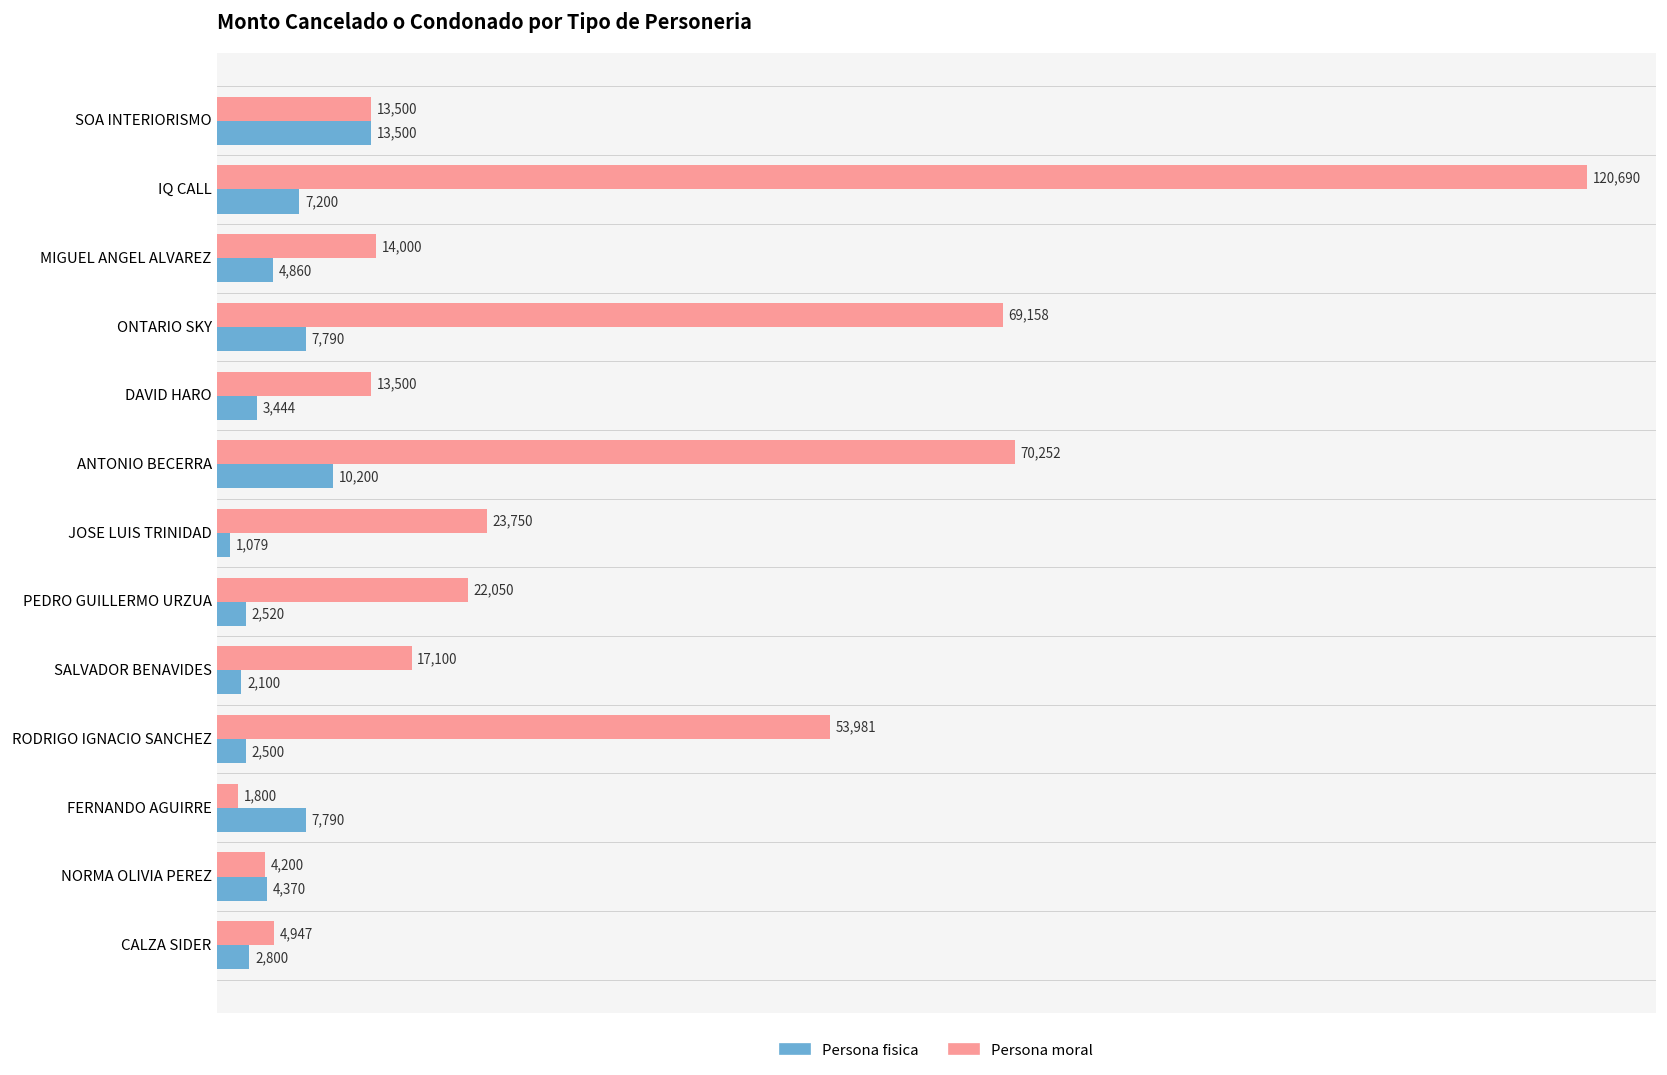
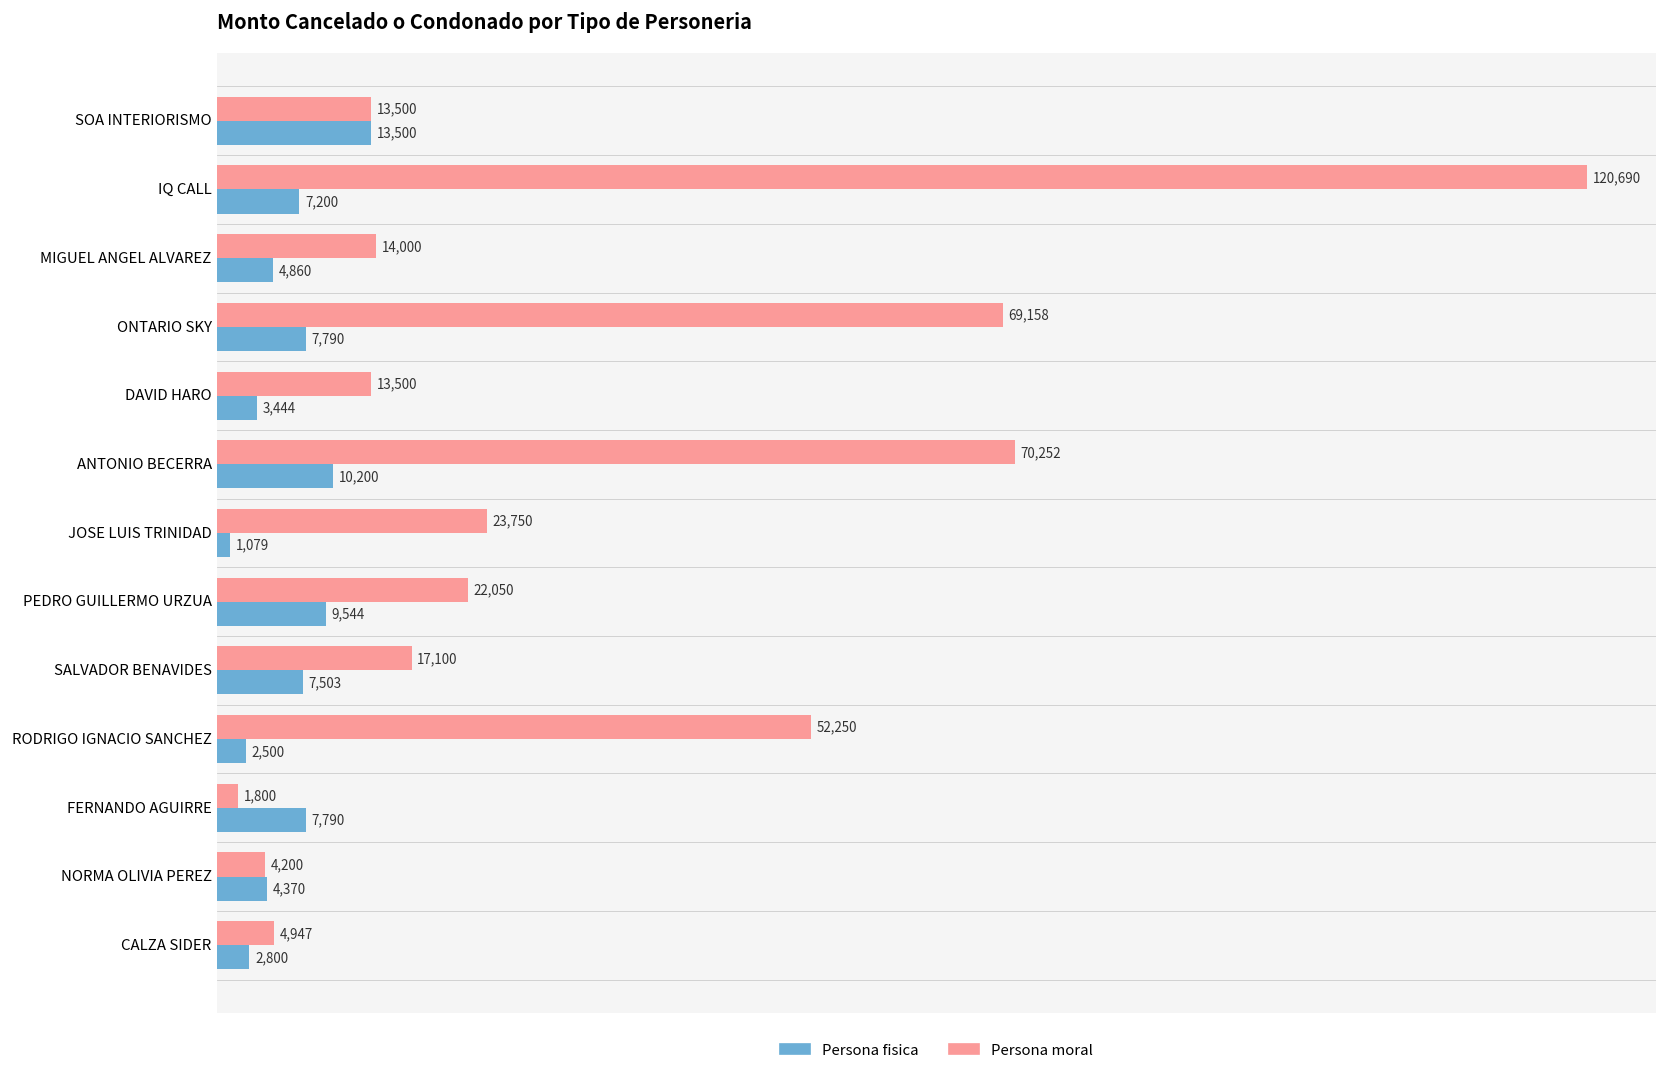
Persona fisica, PEDRO GUILLERMO URZUA: 2,520 -> 9,544
Persona fisica, SALVADOR BENAVIDES: 2,100 -> 7,503
Persona moral, RODRIGO IGNACIO SANCHEZ: 53,981 -> 52,250
